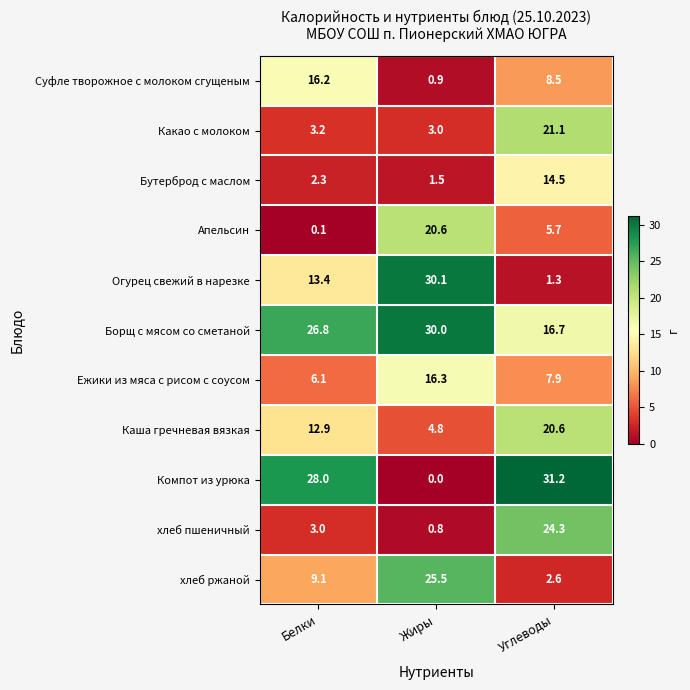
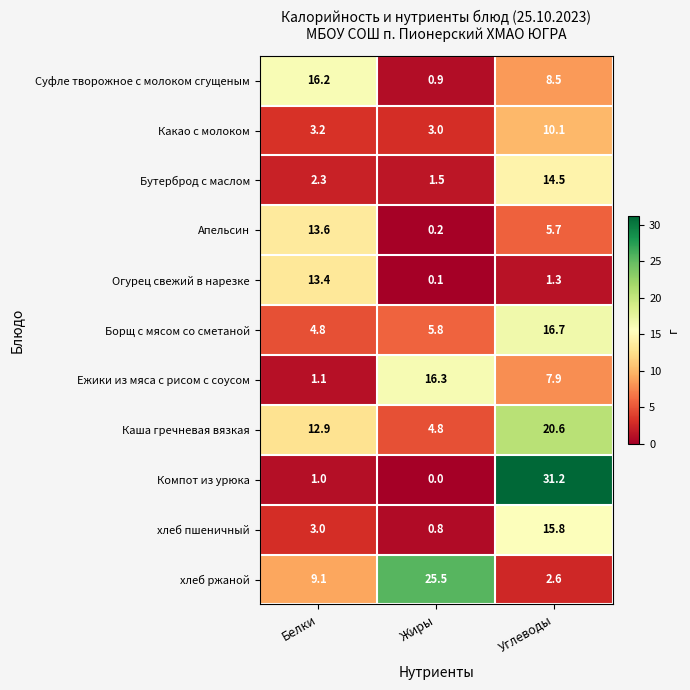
Какао с молоком, Углеводы: 21.1 -> 10.1
Апельсин, Белки: 0.1 -> 13.6
Апельсин, Жиры: 20.6 -> 0.2
Огурец свежий в нарезке, Жиры: 30.1 -> 0.1
Борщ с мясом со сметаной, Белки: 26.8 -> 4.8
Борщ с мясом со сметаной, Жиры: 30.0 -> 5.8
Ежики из мяса с рисом с соусом, Белки: 6.1 -> 1.1
Компот из урюка, Белки: 28.0 -> 1.0
хлеб пшеничный, Углеводы: 24.3 -> 15.8
